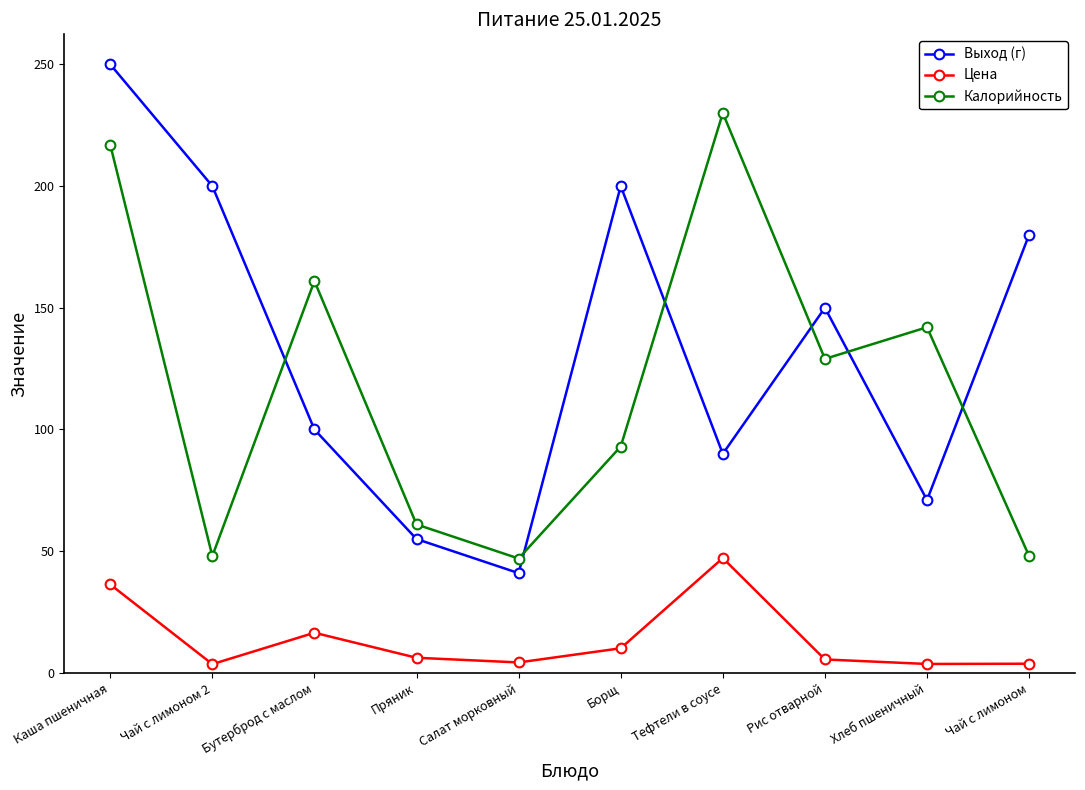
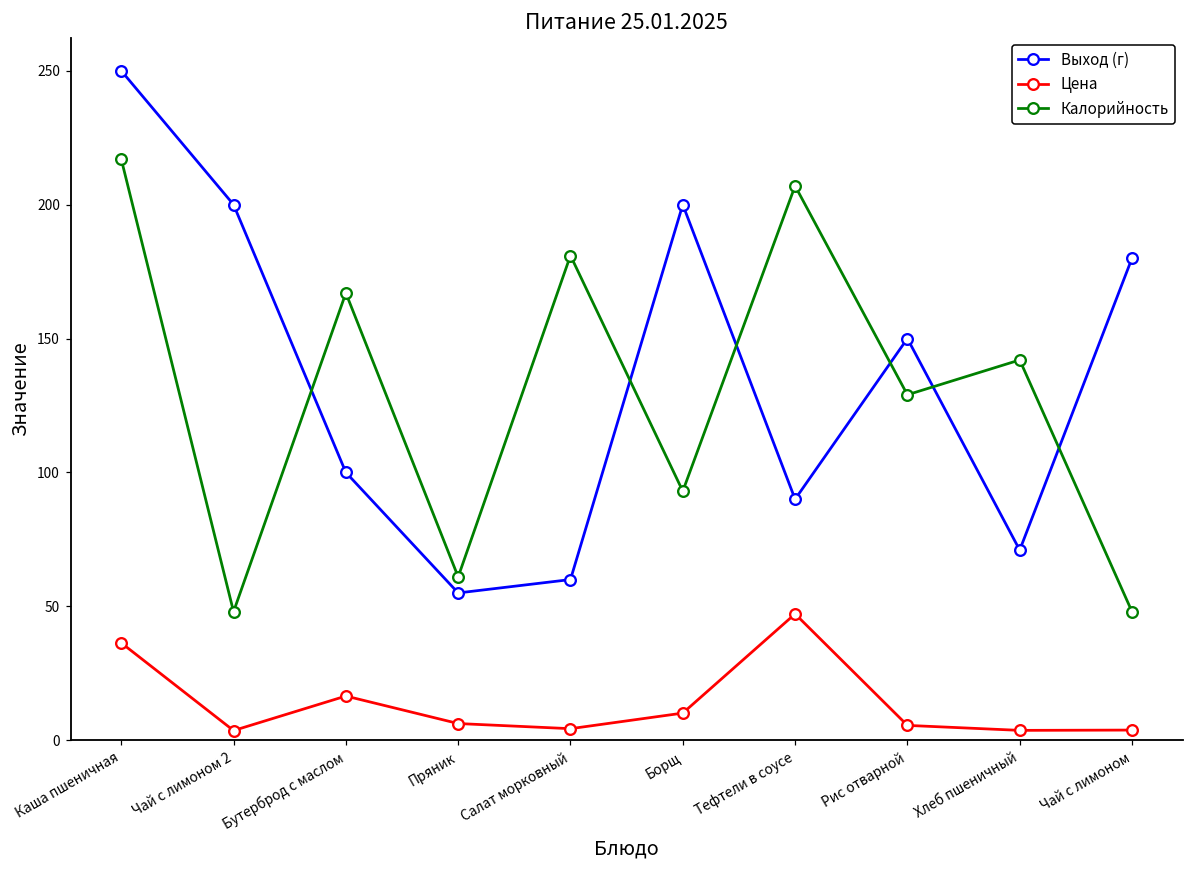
Калорийность, Бутерброд с маслом: 161 -> 167
Выход (г), Салат морковный: 41 -> 60
Калорийность, Салат морковный: 47 -> 181
Калорийность, Тефтели в соусе: 230 -> 207
